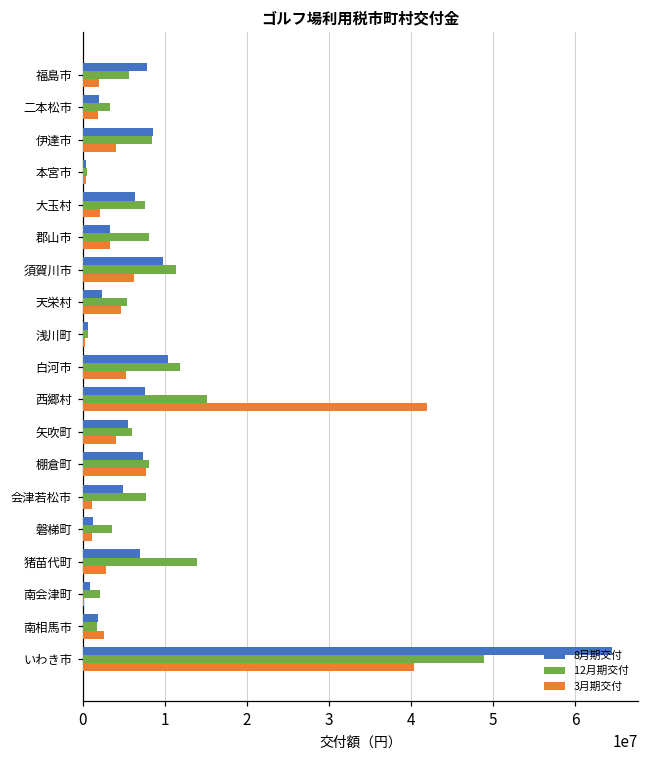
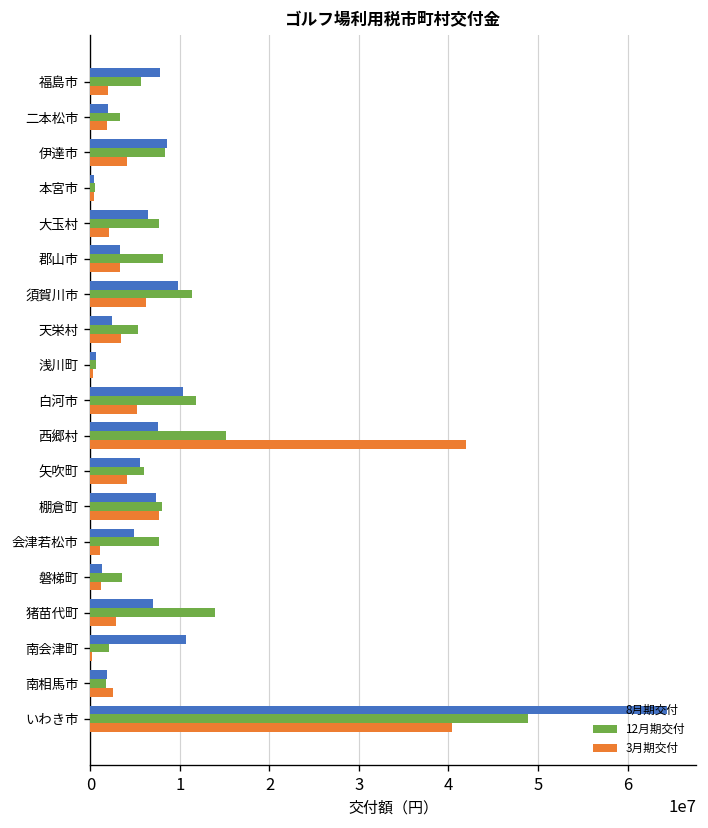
3月期交付, 天栄村: 5000000 -> 3000000
8月期交付, 南会津町: 1000000 -> 11000000
